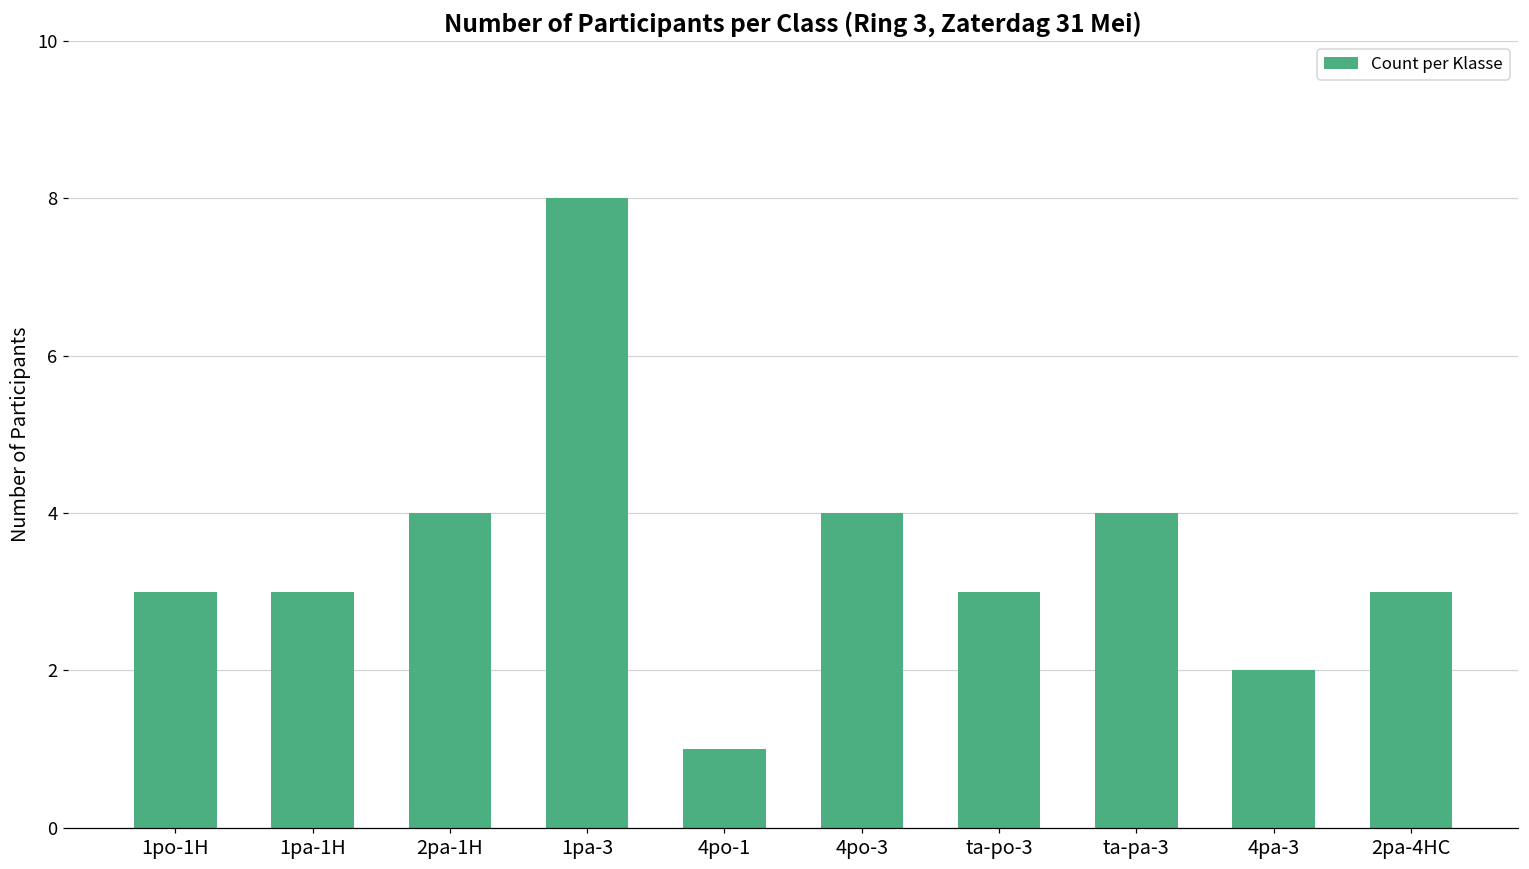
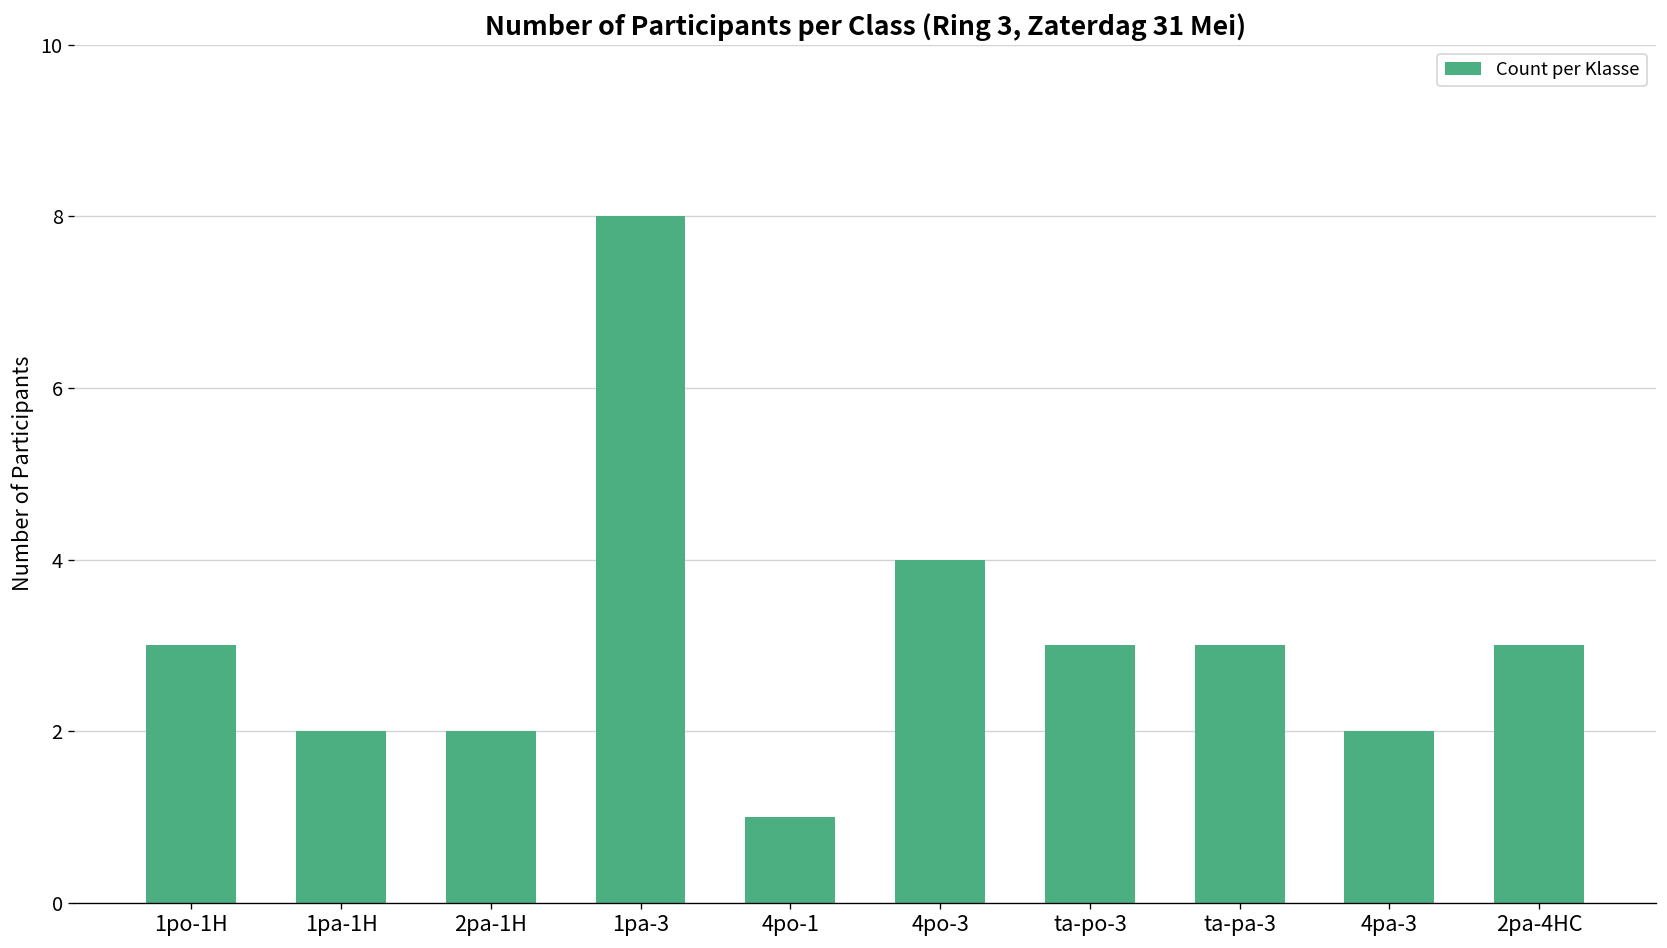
1pa-1H: 3 -> 2
2pa-1H: 4 -> 2
ta-pa-3: 4 -> 3
